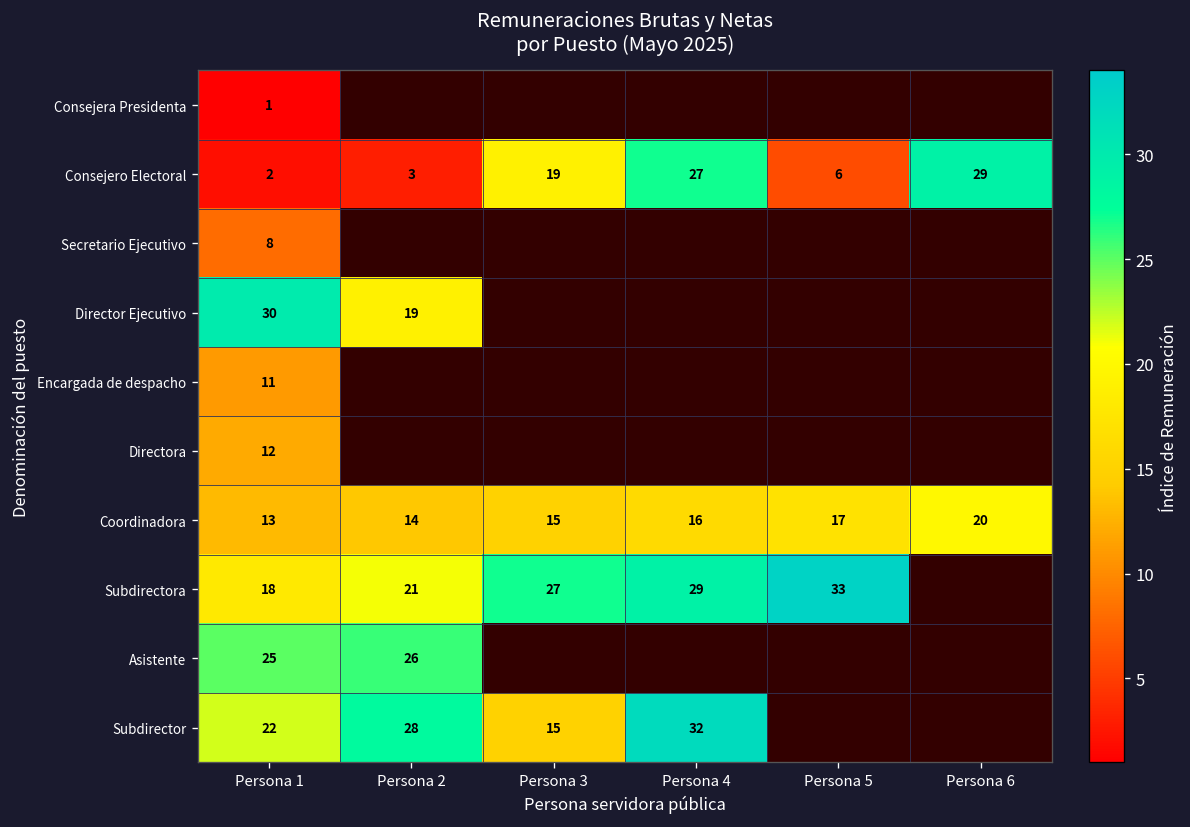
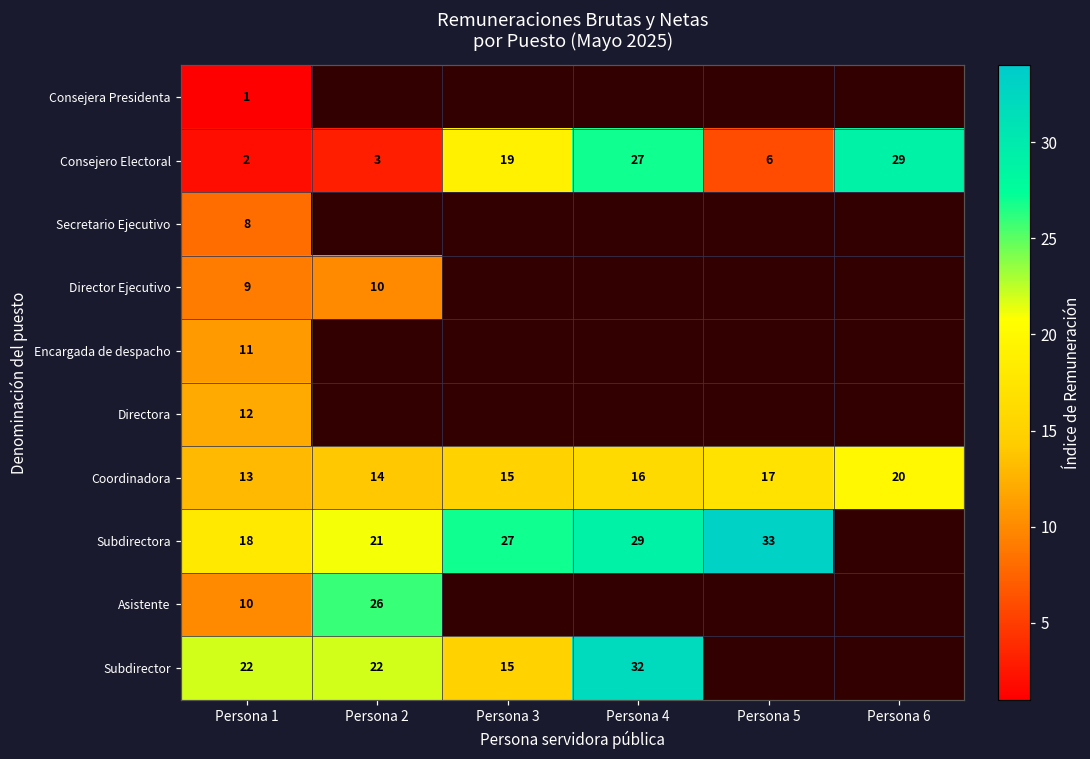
Director Ejecutivo, Persona 1: 30 -> 9
Director Ejecutivo, Persona 2: 19 -> 10
Asistente, Persona 1: 25 -> 10
Subdirector, Persona 2: 28 -> 22
